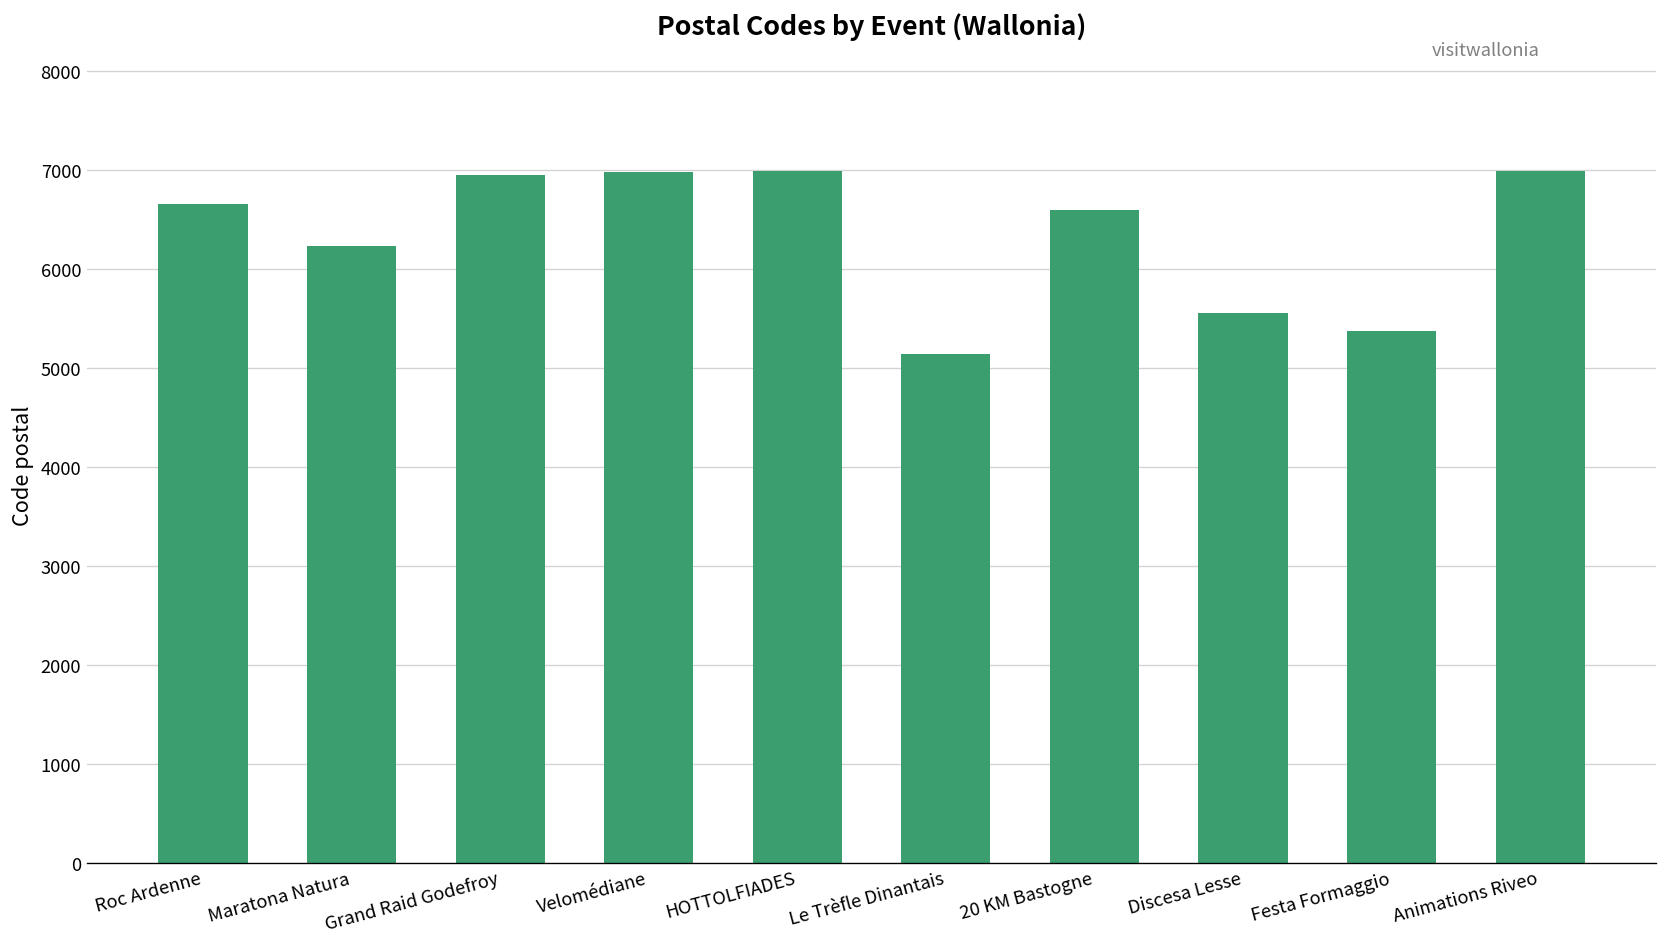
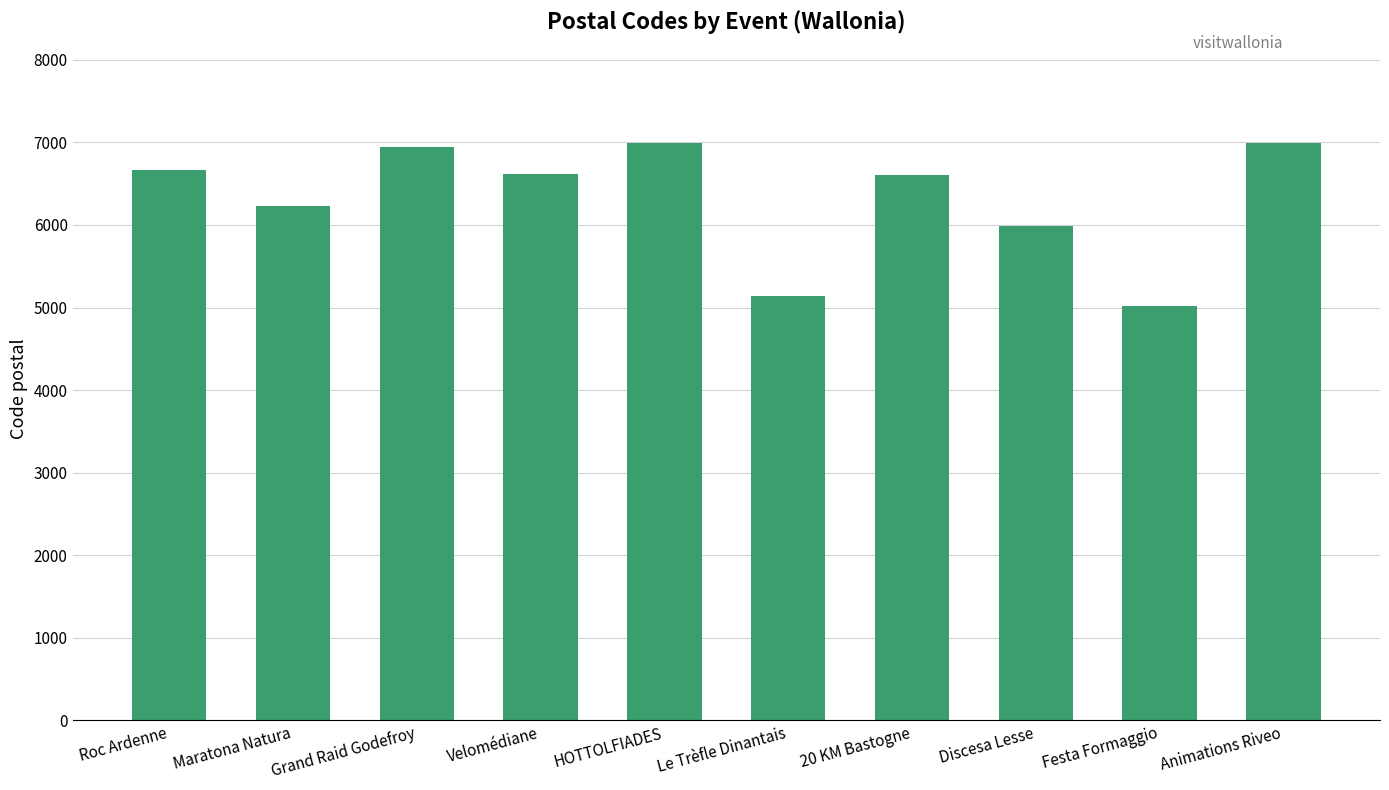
Velomédiane: 7000 -> 6600
Discesa Lesse: 5600 -> 6000
Festa Formaggio: 5400 -> 5000
